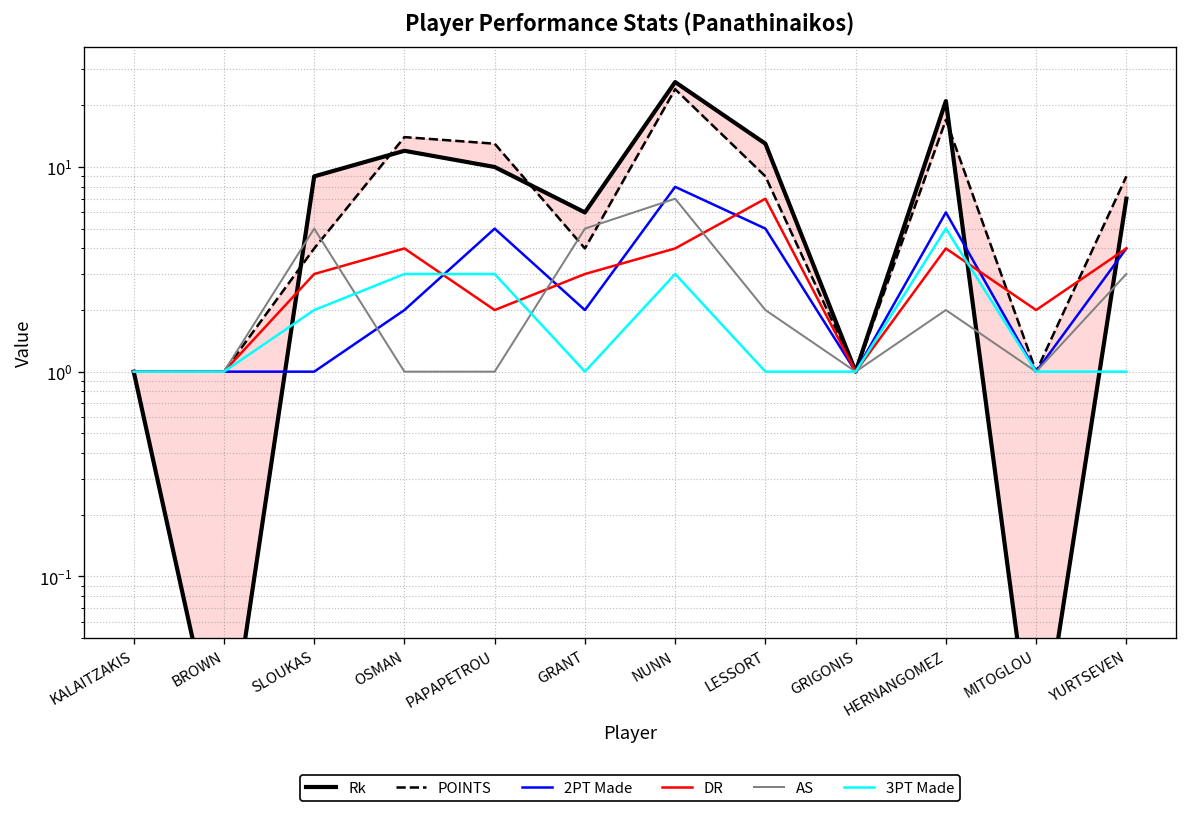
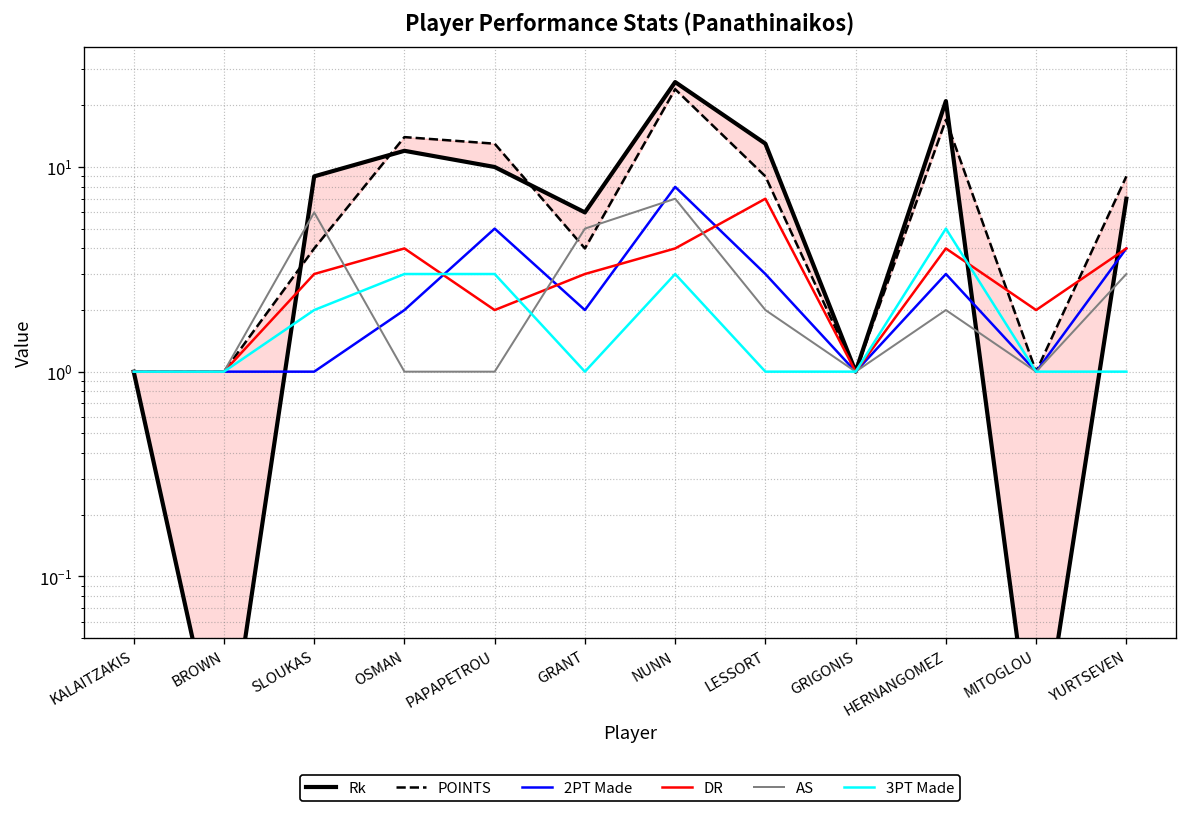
AS, SLOUKAS: 5.0 -> 6.0
2PT Made, LESSORT: 5.0 -> 3.0
2PT Made, HERNANGOMEZ: 6.0 -> 3.0
